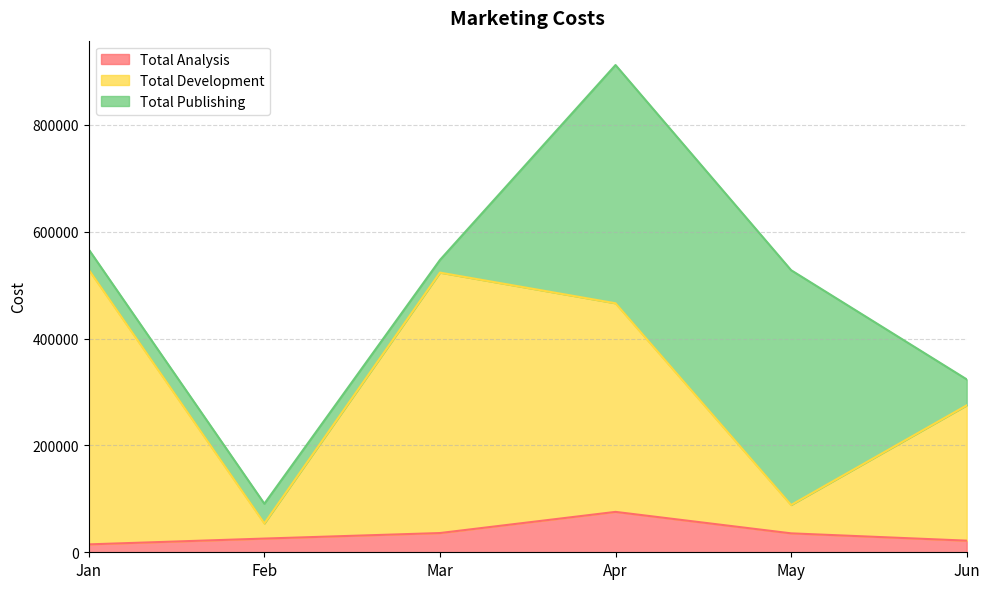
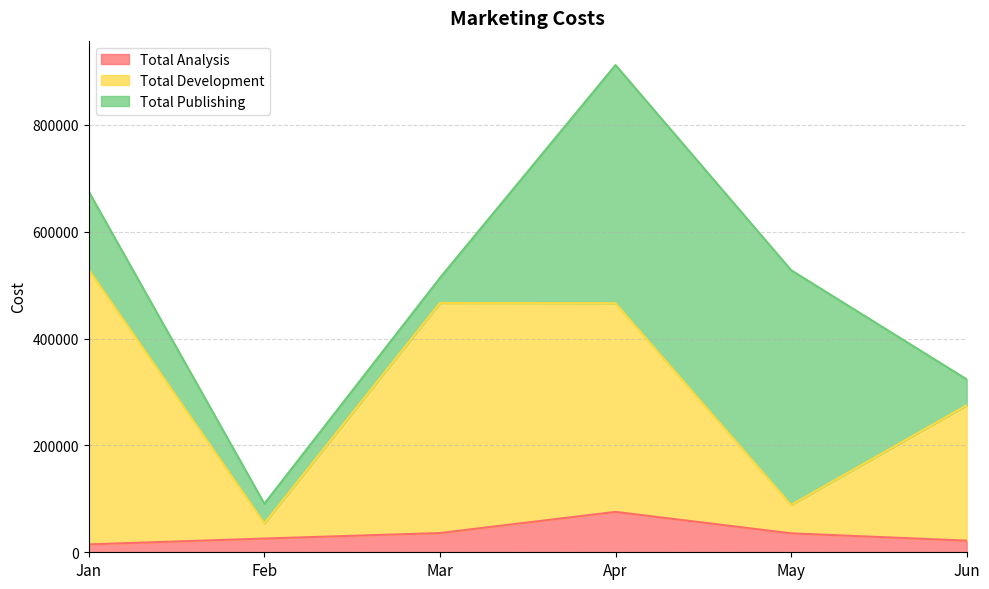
Total Publishing, Jan: 40000 -> 150000
Total Development, Mar: 490000 -> 430000
Total Publishing, Mar: 20000 -> 50000
